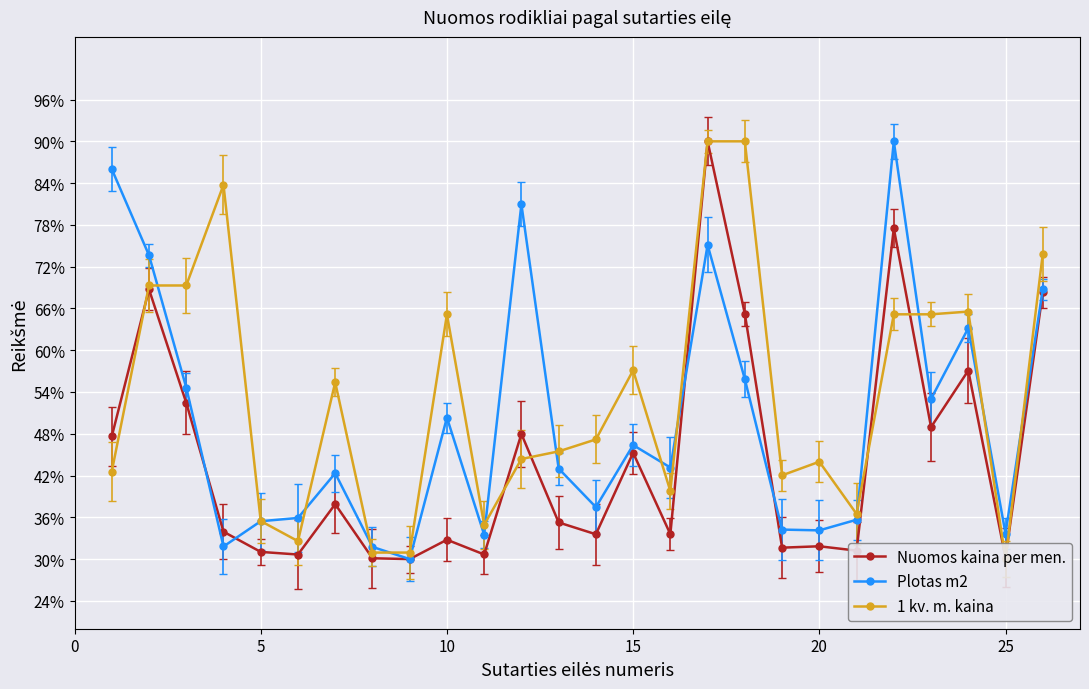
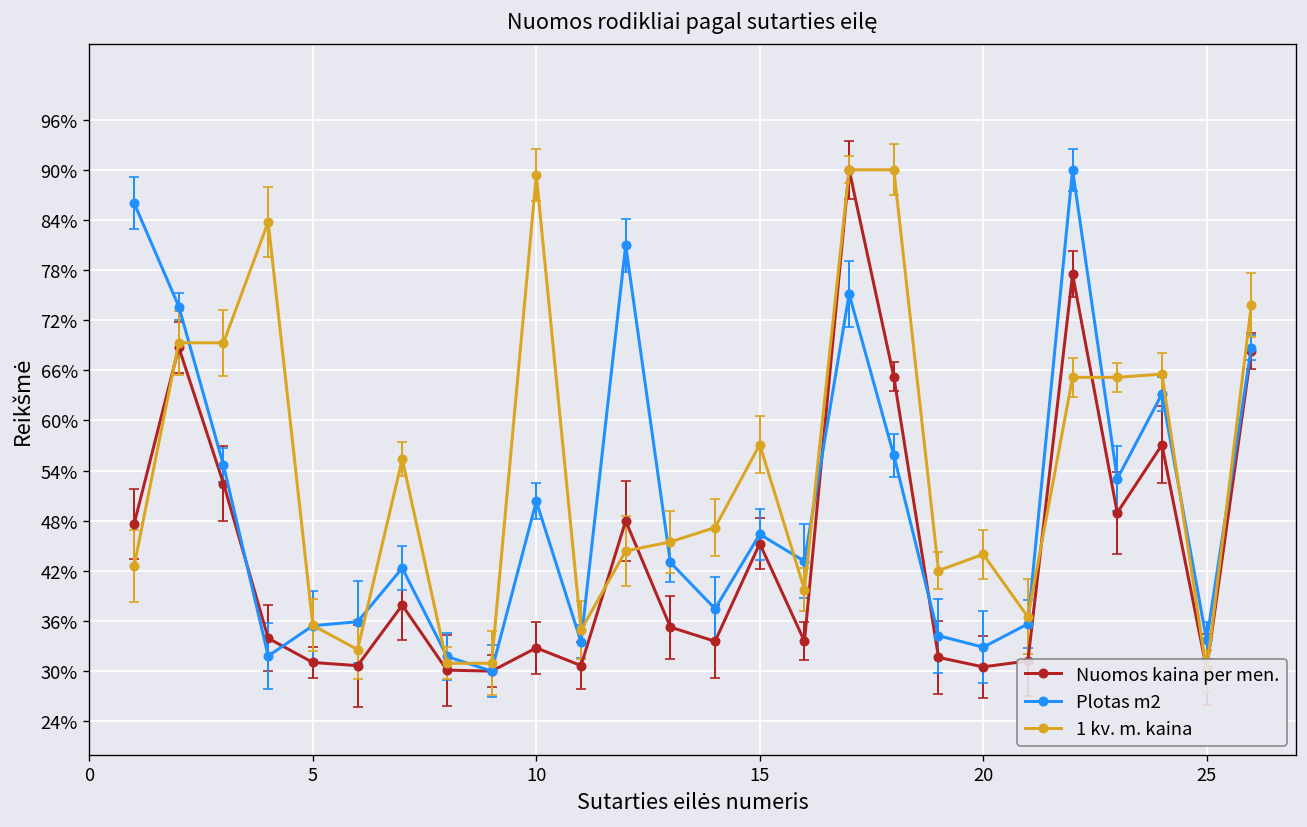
1 kv. m. kaina, 10: 65% -> 89%
Nuomos kaina per men., 20: 32% -> 31%
Plotas m2, 20: 34% -> 33%
